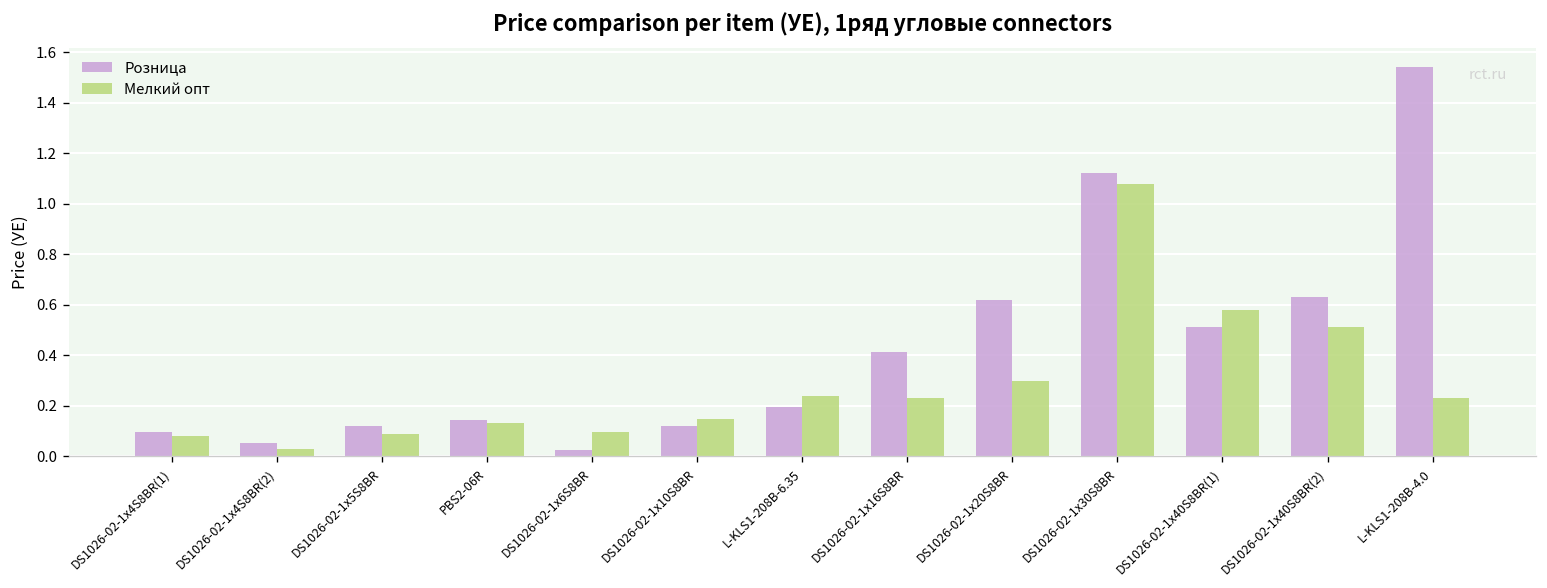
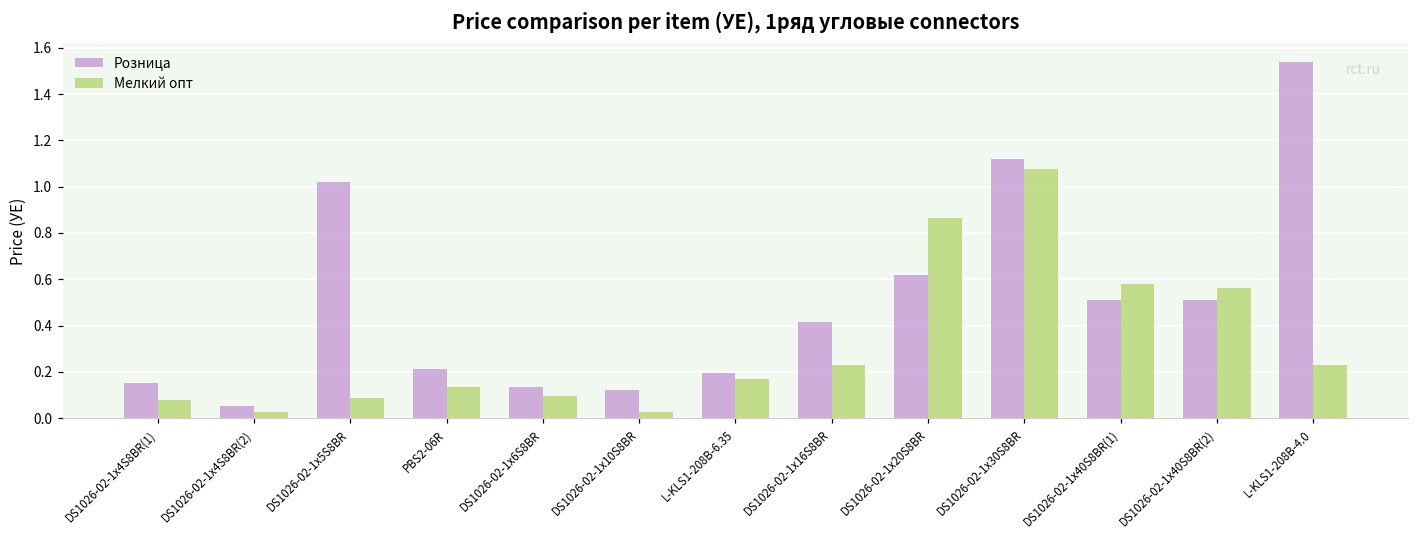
Розница, DS1026-02-1x4S8BR(1): 0.10 -> 0.15
Розница, DS1026-02-1x5S8BR: 0.12 -> 1.02
Розница, PBS2-06R: 0.14 -> 0.21
Розница, DS1026-02-1x6S8BR: 0.02 -> 0.13
Мелкий опт, DS1026-02-1x10S8BR: 0.15 -> 0.03
Мелкий опт, L-KLS1-208B-6.35: 0.24 -> 0.17
Мелкий опт, DS1026-02-1x20S8BR: 0.30 -> 0.86
Розница, DS1026-02-1x40S8BR(2): 0.63 -> 0.51
Мелкий опт, DS1026-02-1x40S8BR(2): 0.51 -> 0.56
